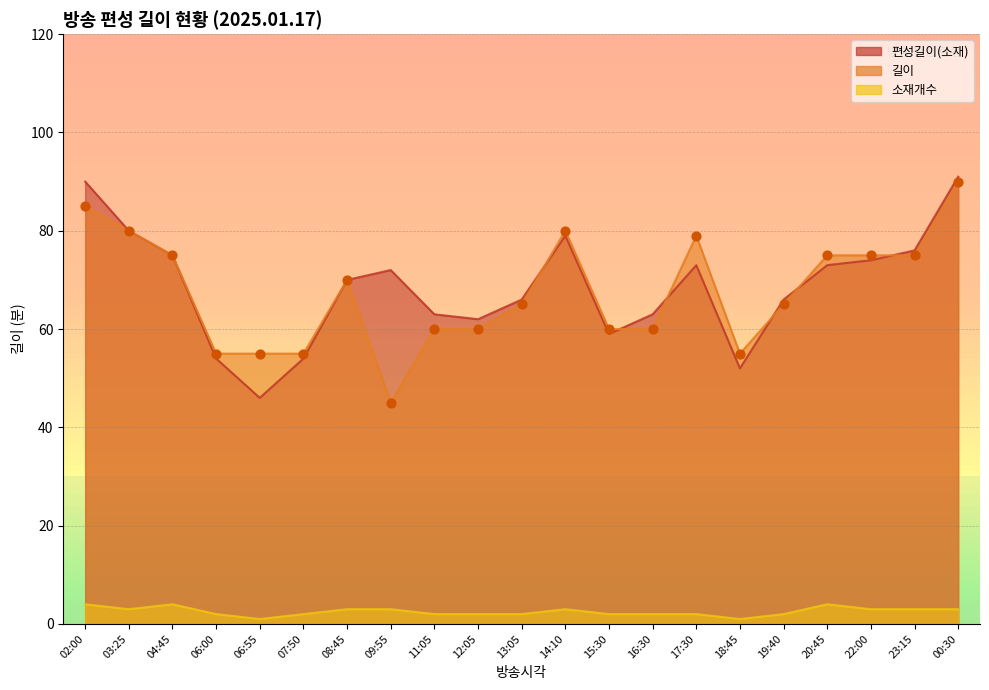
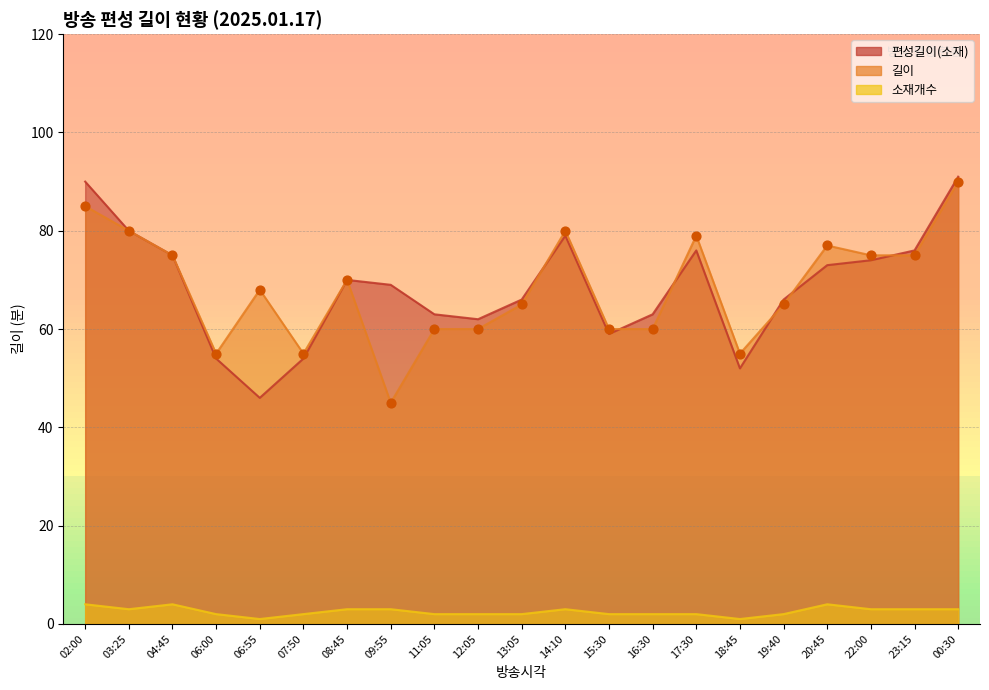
길이, 06:55: 55 -> 68
편성길이(소재), 09:55: 72 -> 69
편성길이(소재), 17:30: 73 -> 76
길이, 20:45: 75 -> 77
